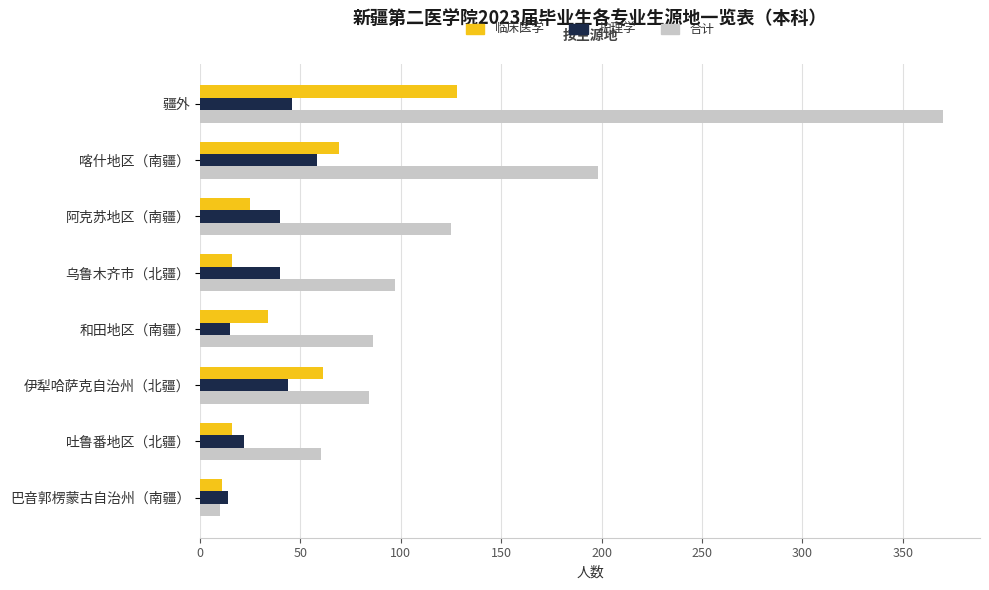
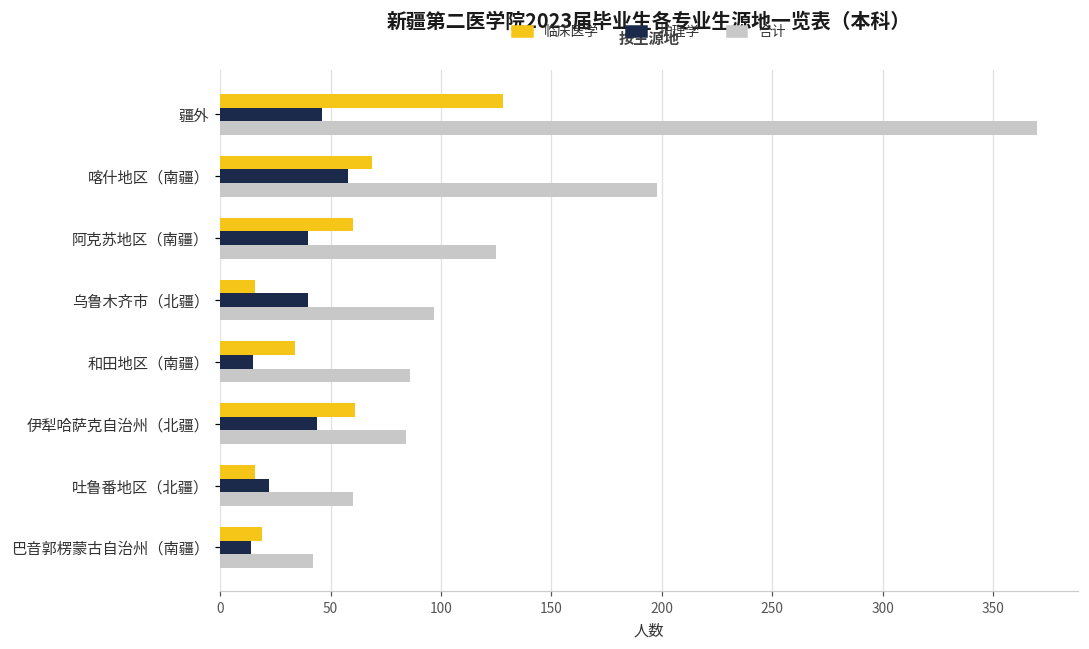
临床医学, 阿克苏地区（南疆）: 25 -> 60
临床医学, 巴音郭楞蒙古自治州（南疆）: 11 -> 19
合计, 巴音郭楞蒙古自治州（南疆）: 10 -> 42
